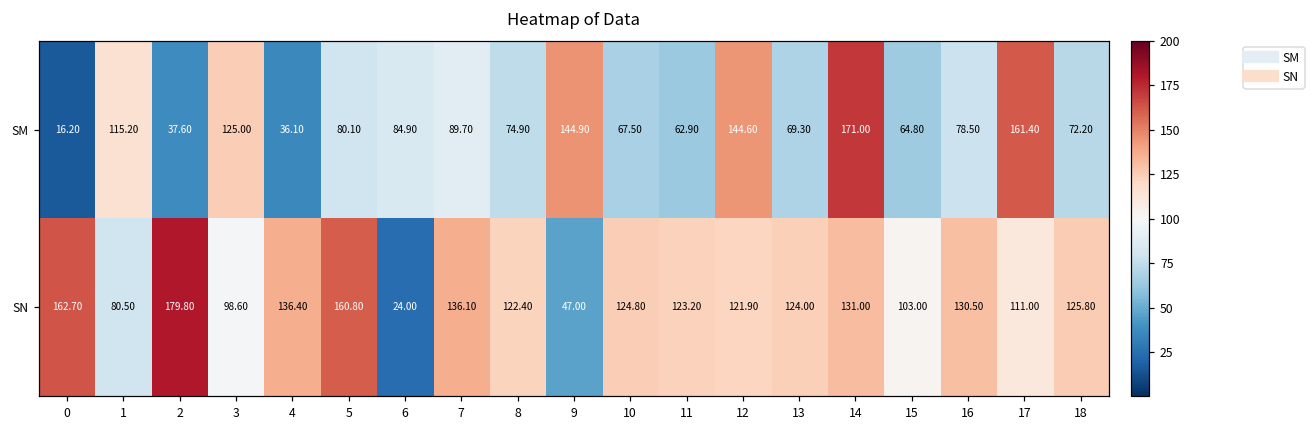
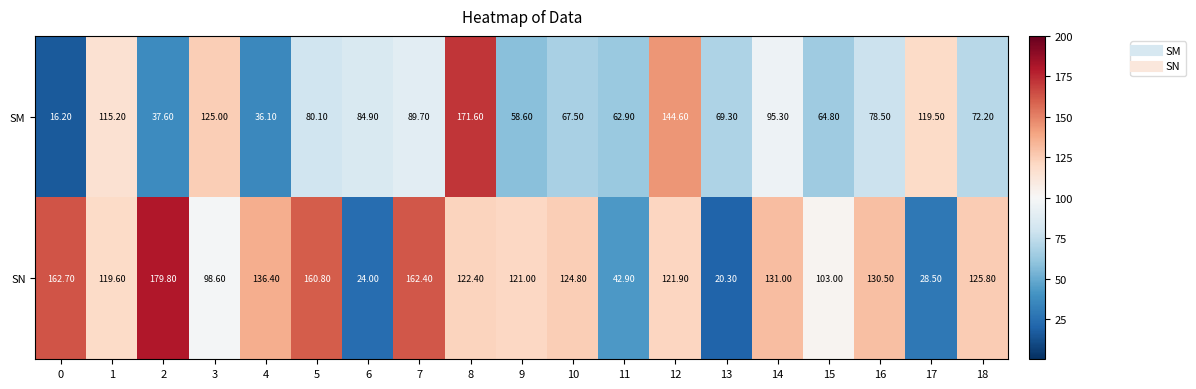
SM, 8: 74.90 -> 171.60
SM, 9: 144.90 -> 58.60
SM, 14: 171.00 -> 95.30
SM, 17: 161.40 -> 119.50
SN, 1: 80.50 -> 119.60
SN, 7: 136.10 -> 162.40
SN, 9: 47.00 -> 121.00
SN, 11: 123.20 -> 42.90
SN, 13: 124.00 -> 20.30
SN, 17: 111.00 -> 28.50
